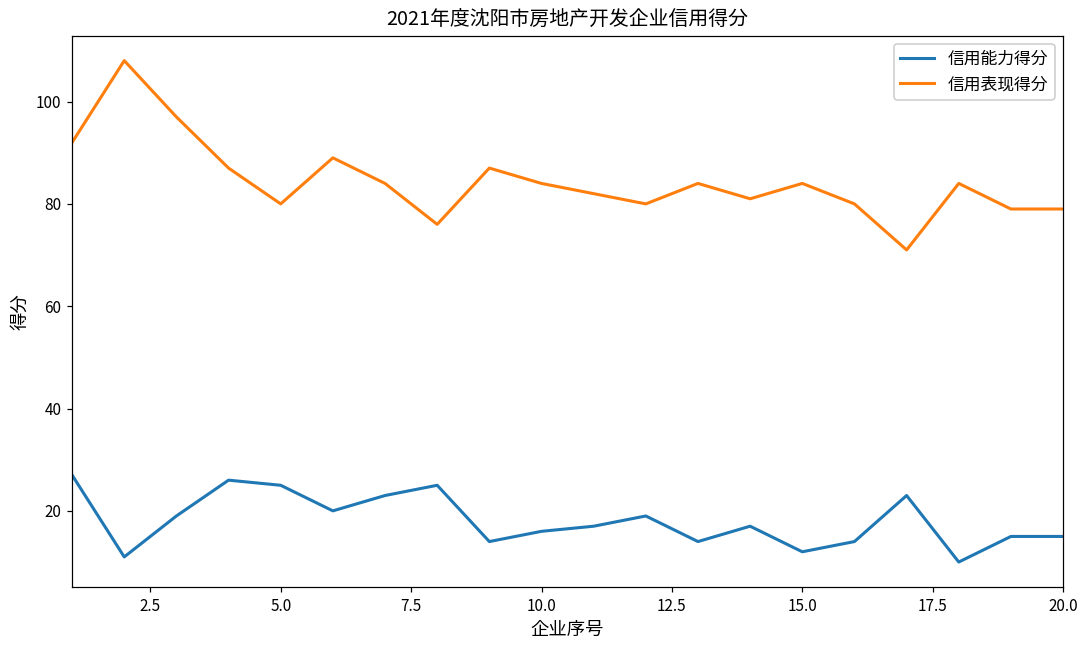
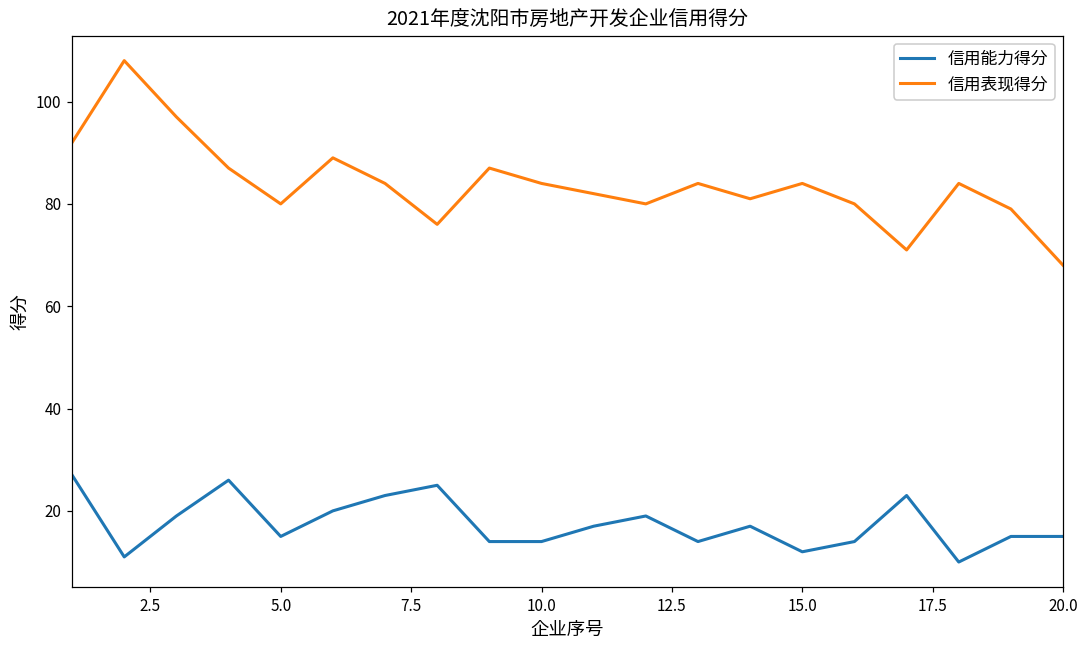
信用能力得分, 5.0: 25 -> 15
信用能力得分, 10.0: 16 -> 14
信用表现得分, 20.0: 79 -> 68
